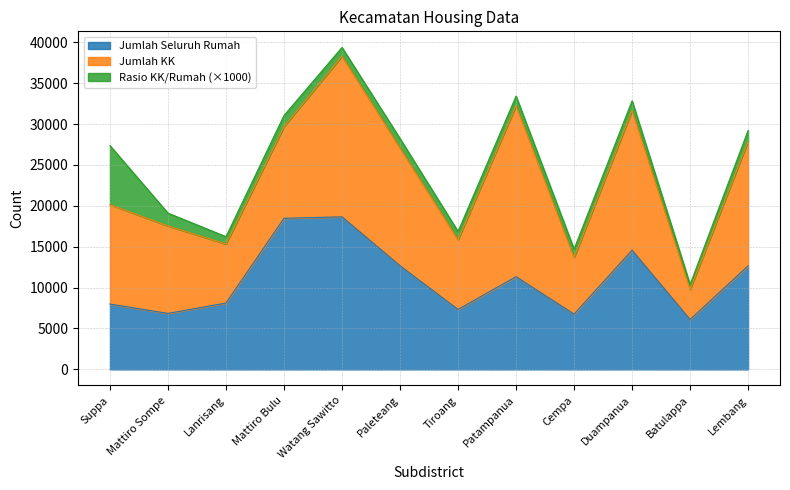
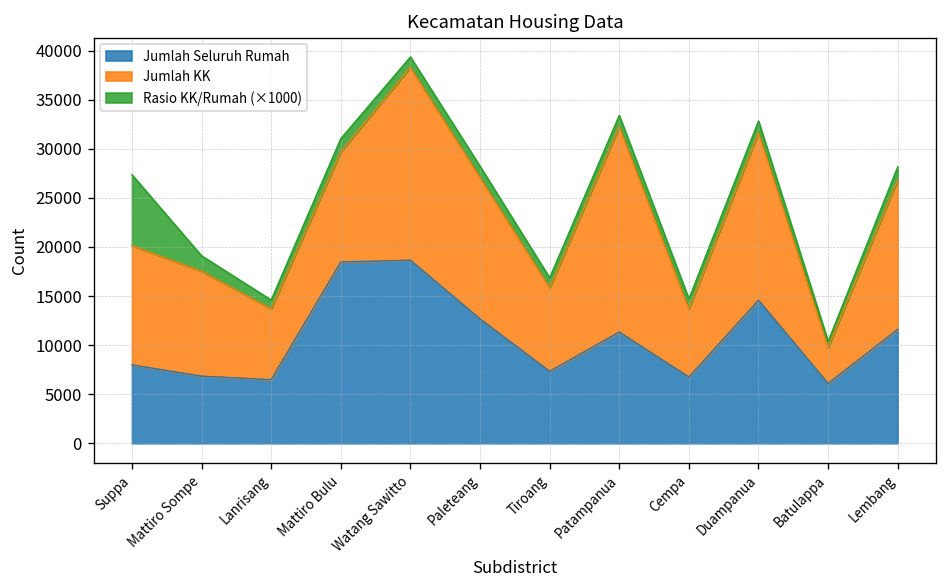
Jumlah Seluruh Rumah, Lanrisang: 8000 -> 6000
Jumlah Seluruh Rumah, Lembang: 13000 -> 12000
